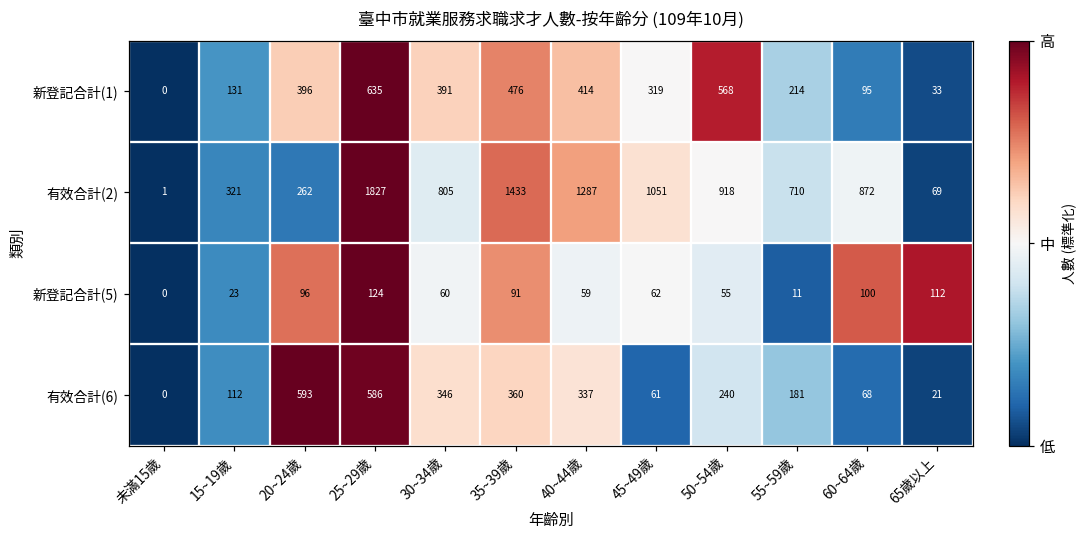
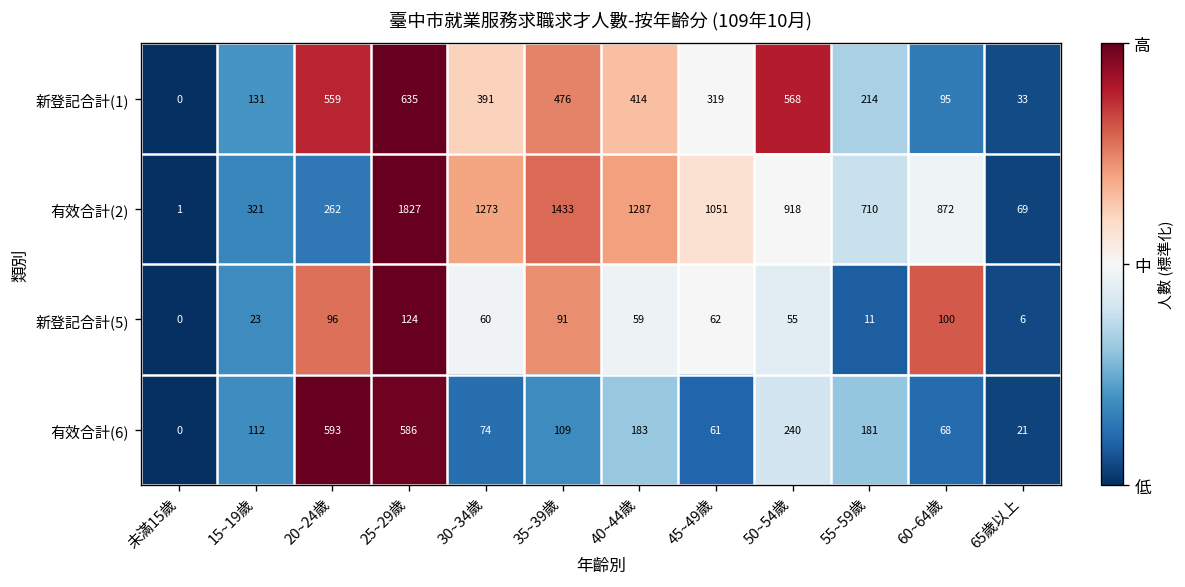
新登記合計(1), 20~24歲: 396 -> 559
有效合計(2), 30~34歲: 805 -> 1273
新登記合計(5), 65歲以上: 112 -> 6
有效合計(6), 30~34歲: 346 -> 74
有效合計(6), 35~39歲: 360 -> 109
有效合計(6), 40~44歲: 337 -> 183
